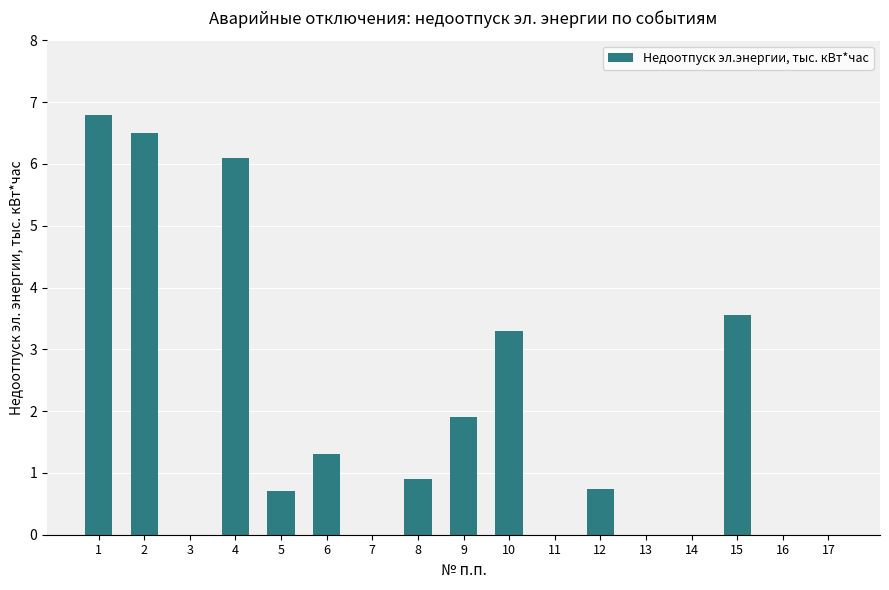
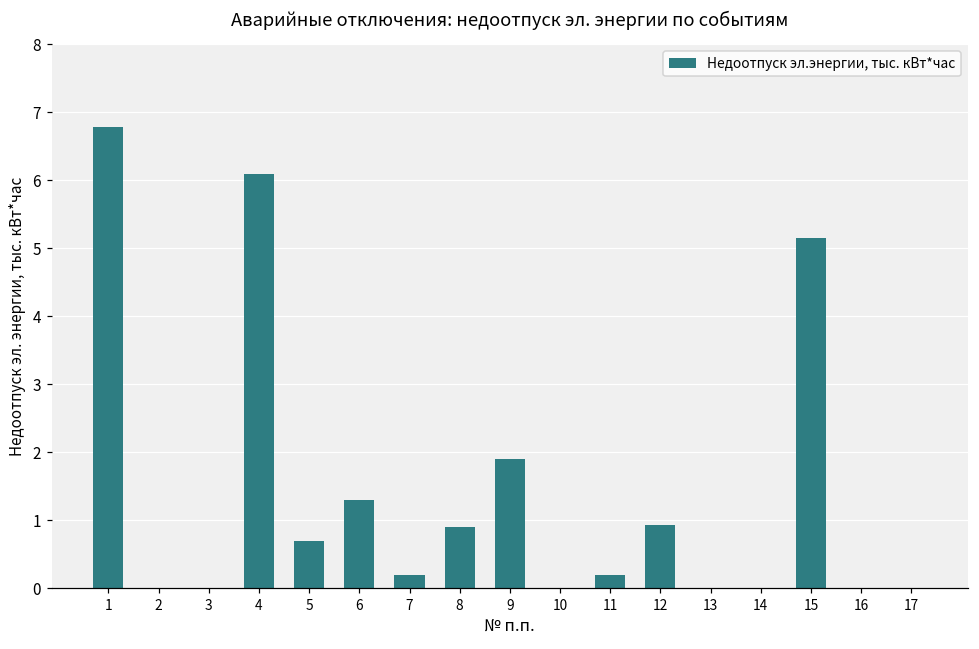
2: 6.5 -> 0.0
7: 0.0 -> 0.2
10: 3.3 -> 0.0
11: 0.0 -> 0.2
12: 0.7 -> 0.9
15: 3.6 -> 5.2
